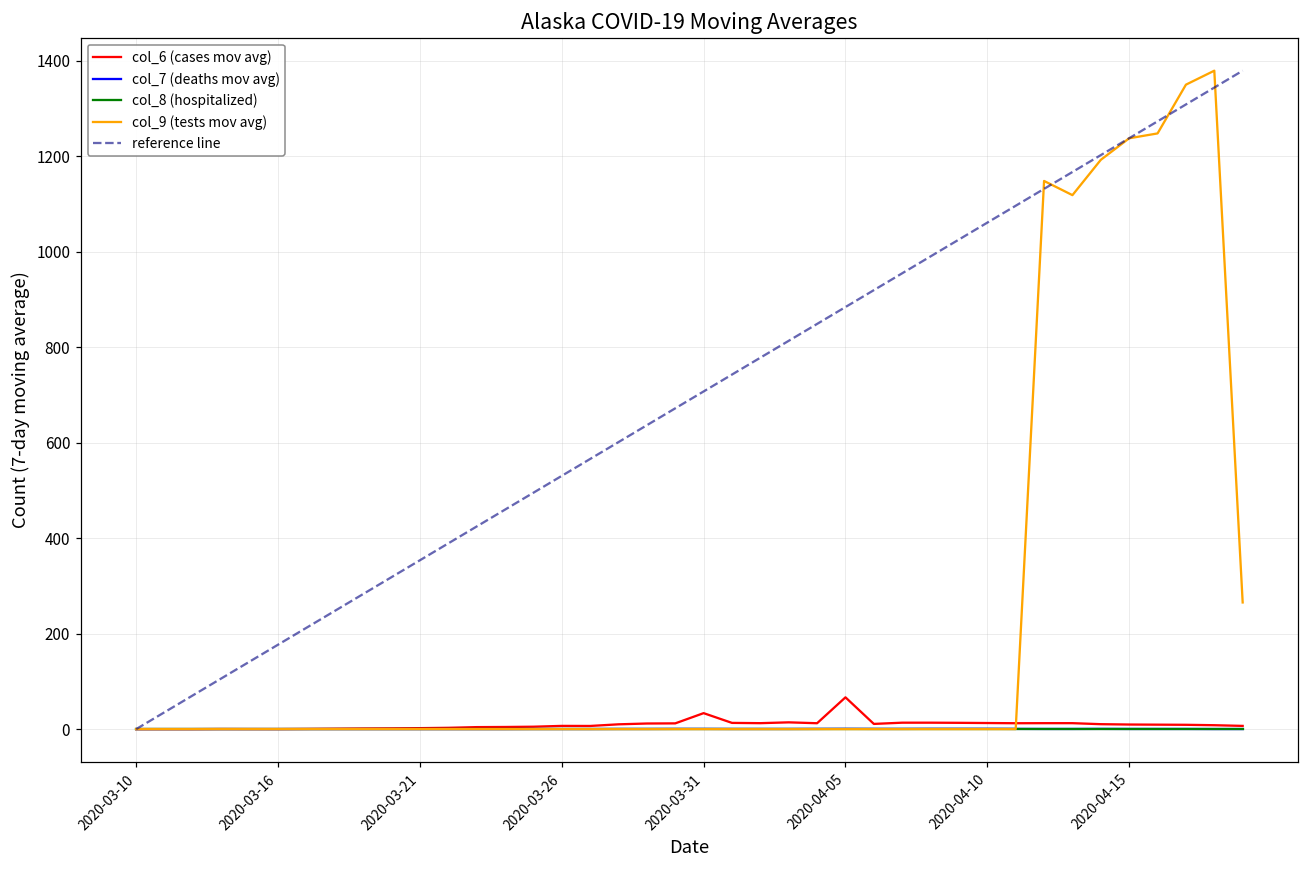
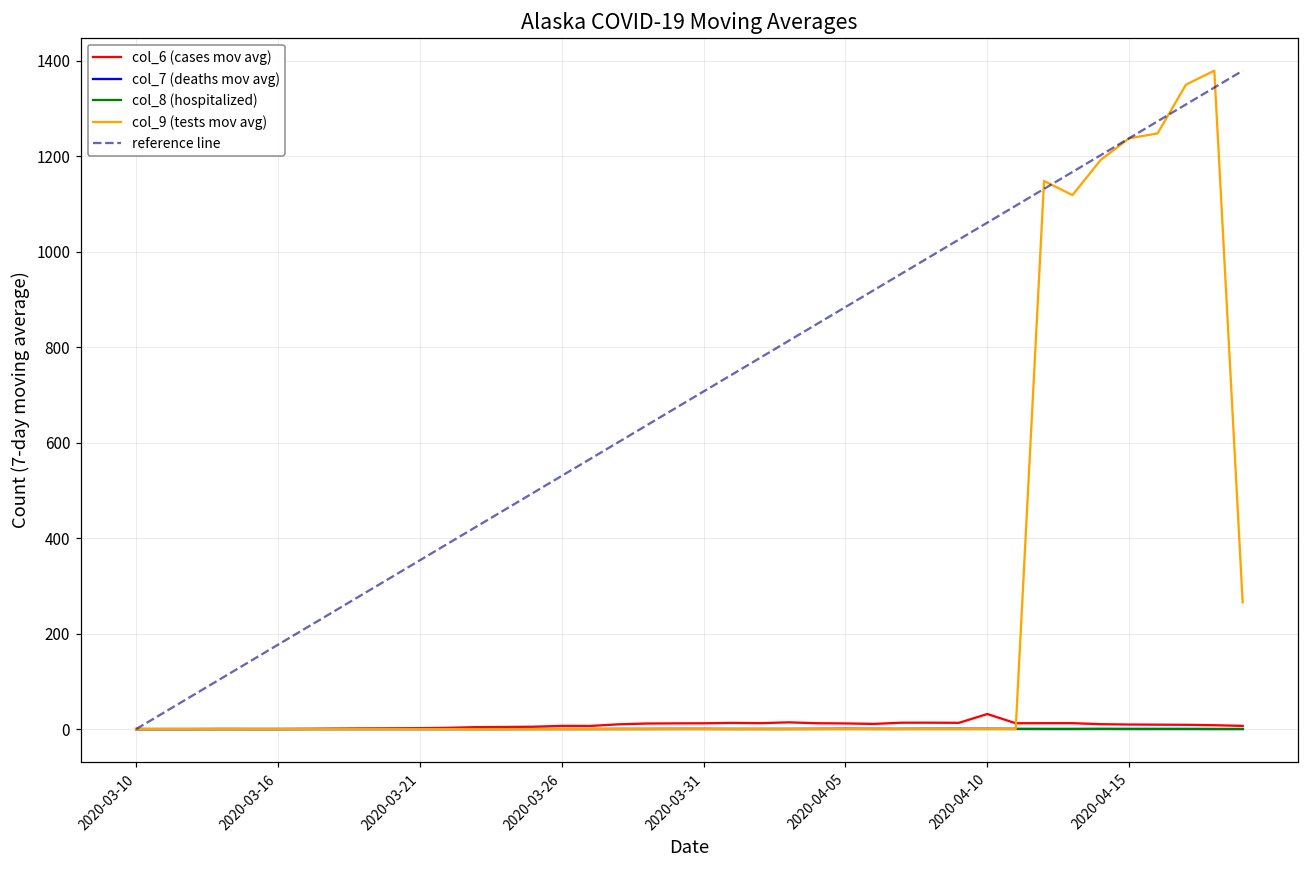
col_6 (cases mov avg), 2020-03-31: 30 -> 10
col_6 (cases mov avg), 2020-04-05: 70 -> 10
col_6 (cases mov avg), 2020-04-10: 10 -> 30
